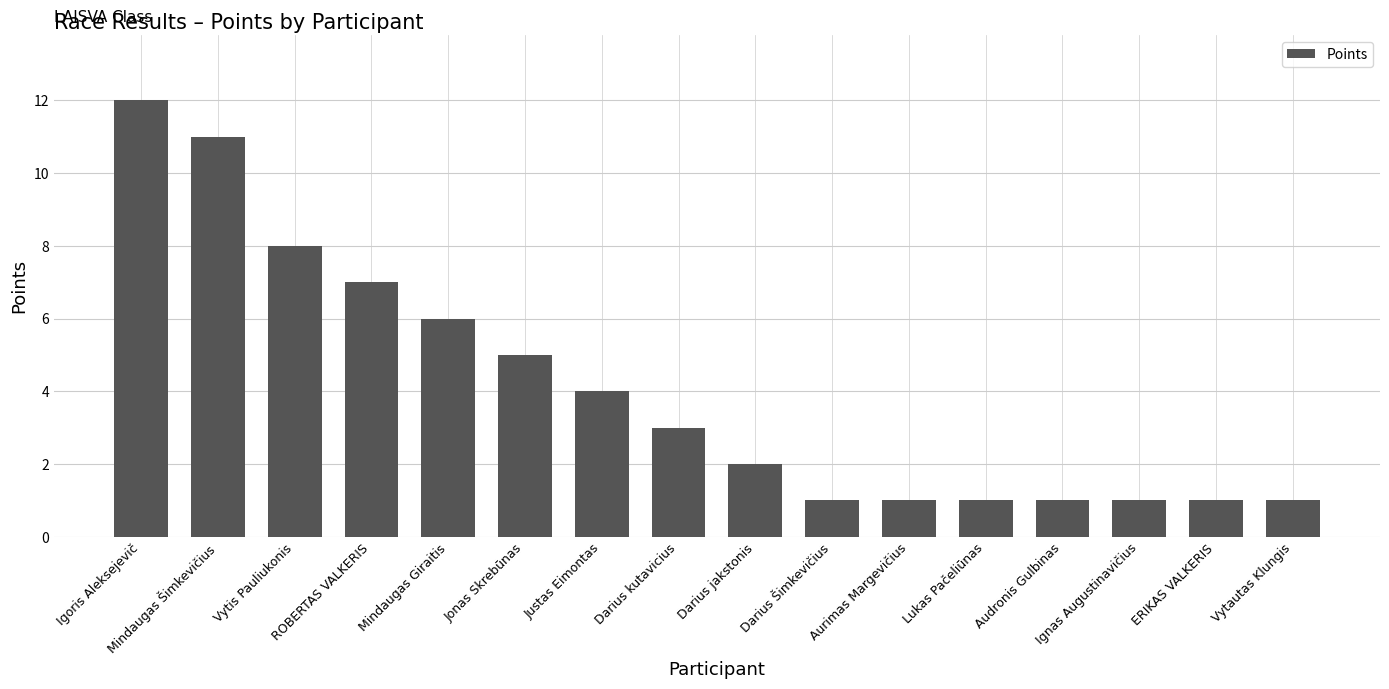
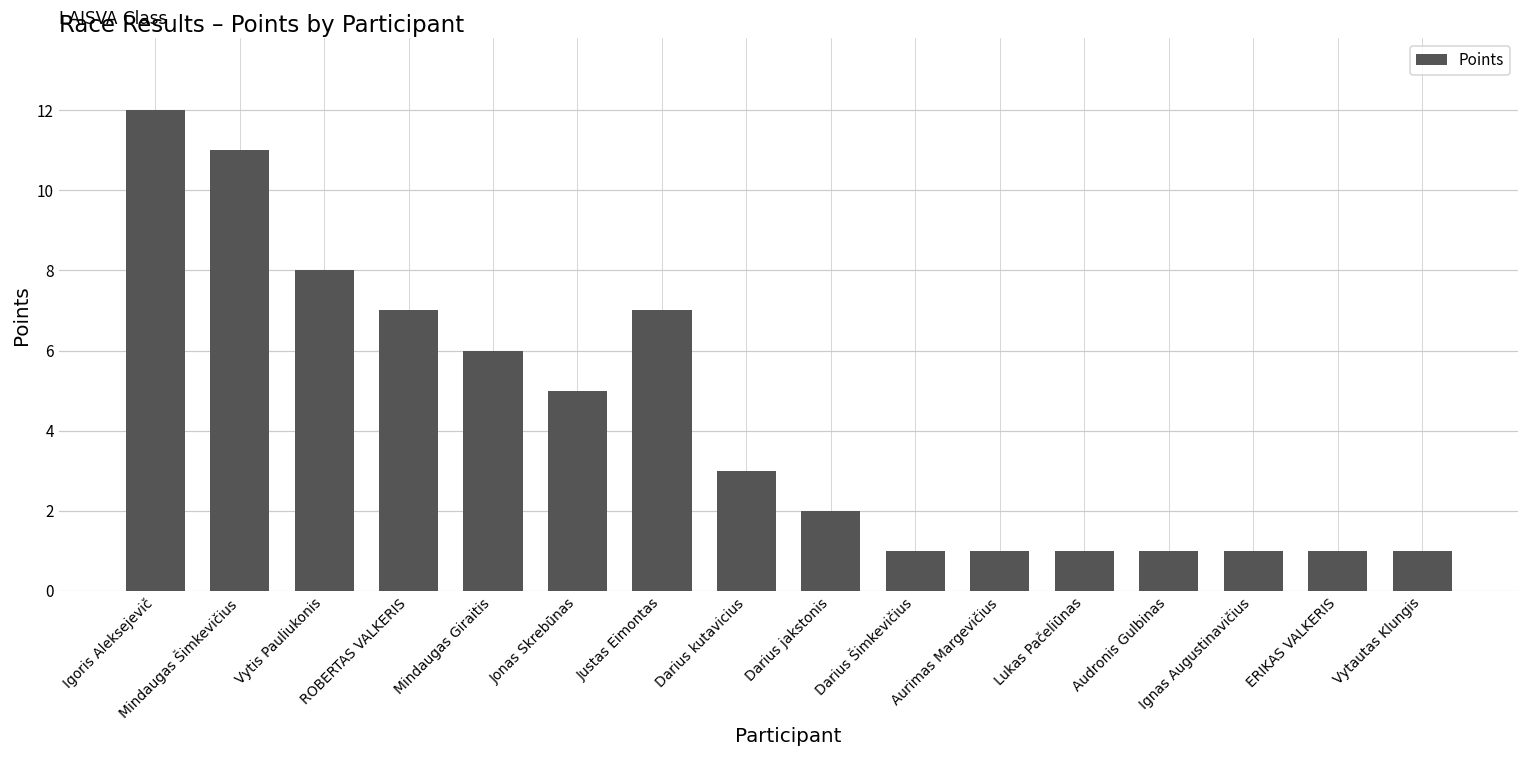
Justas Eimontas: 4 -> 7
